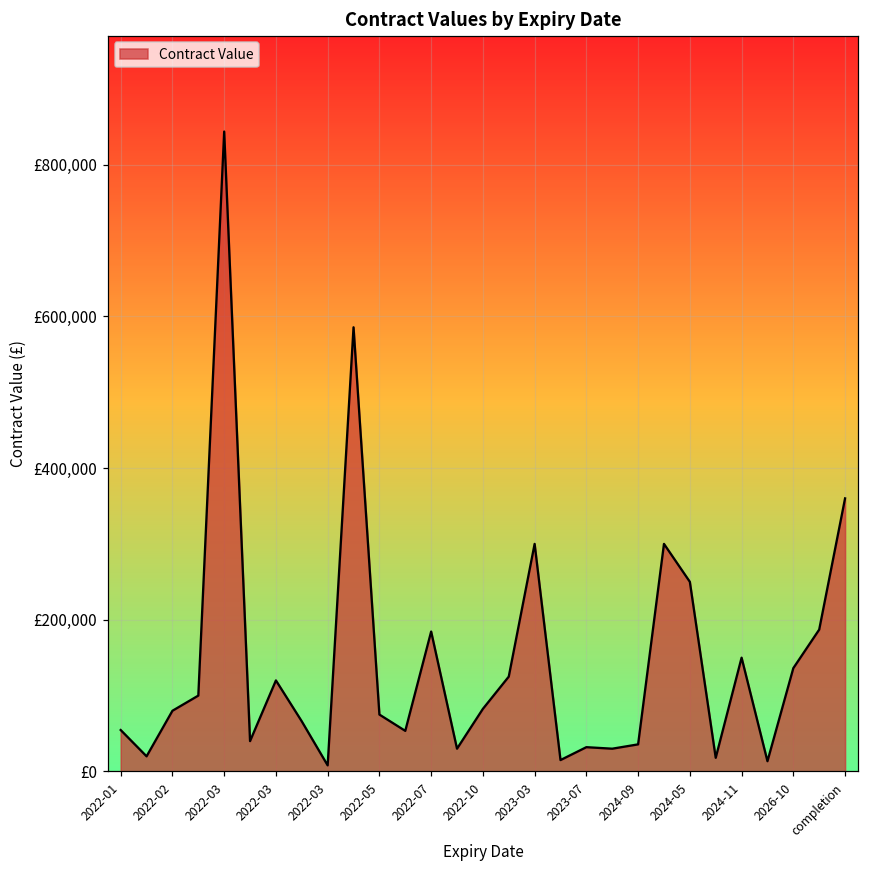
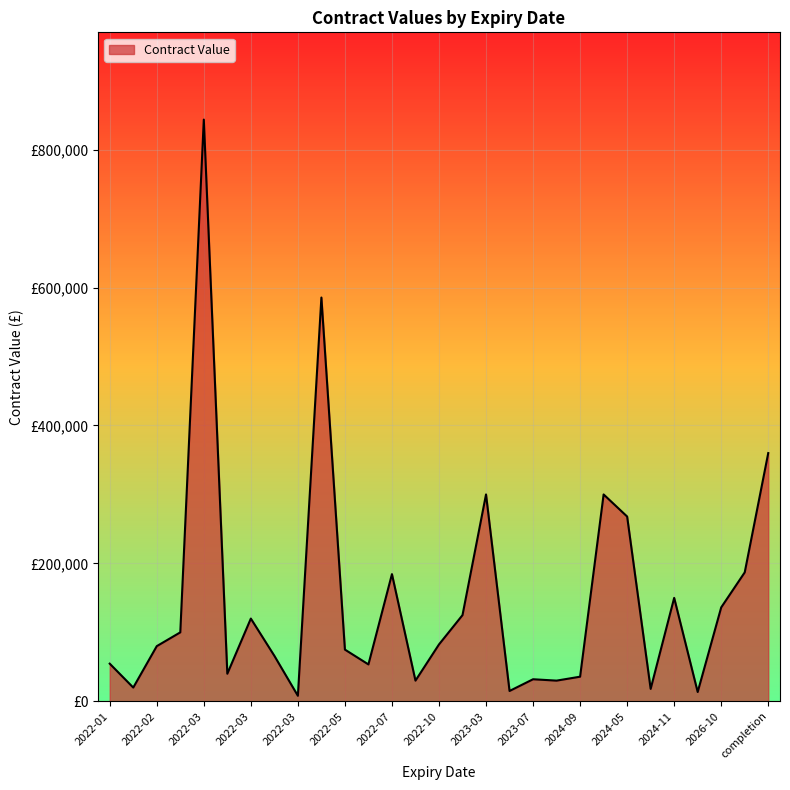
2024-05: £250,000 -> £270,000
